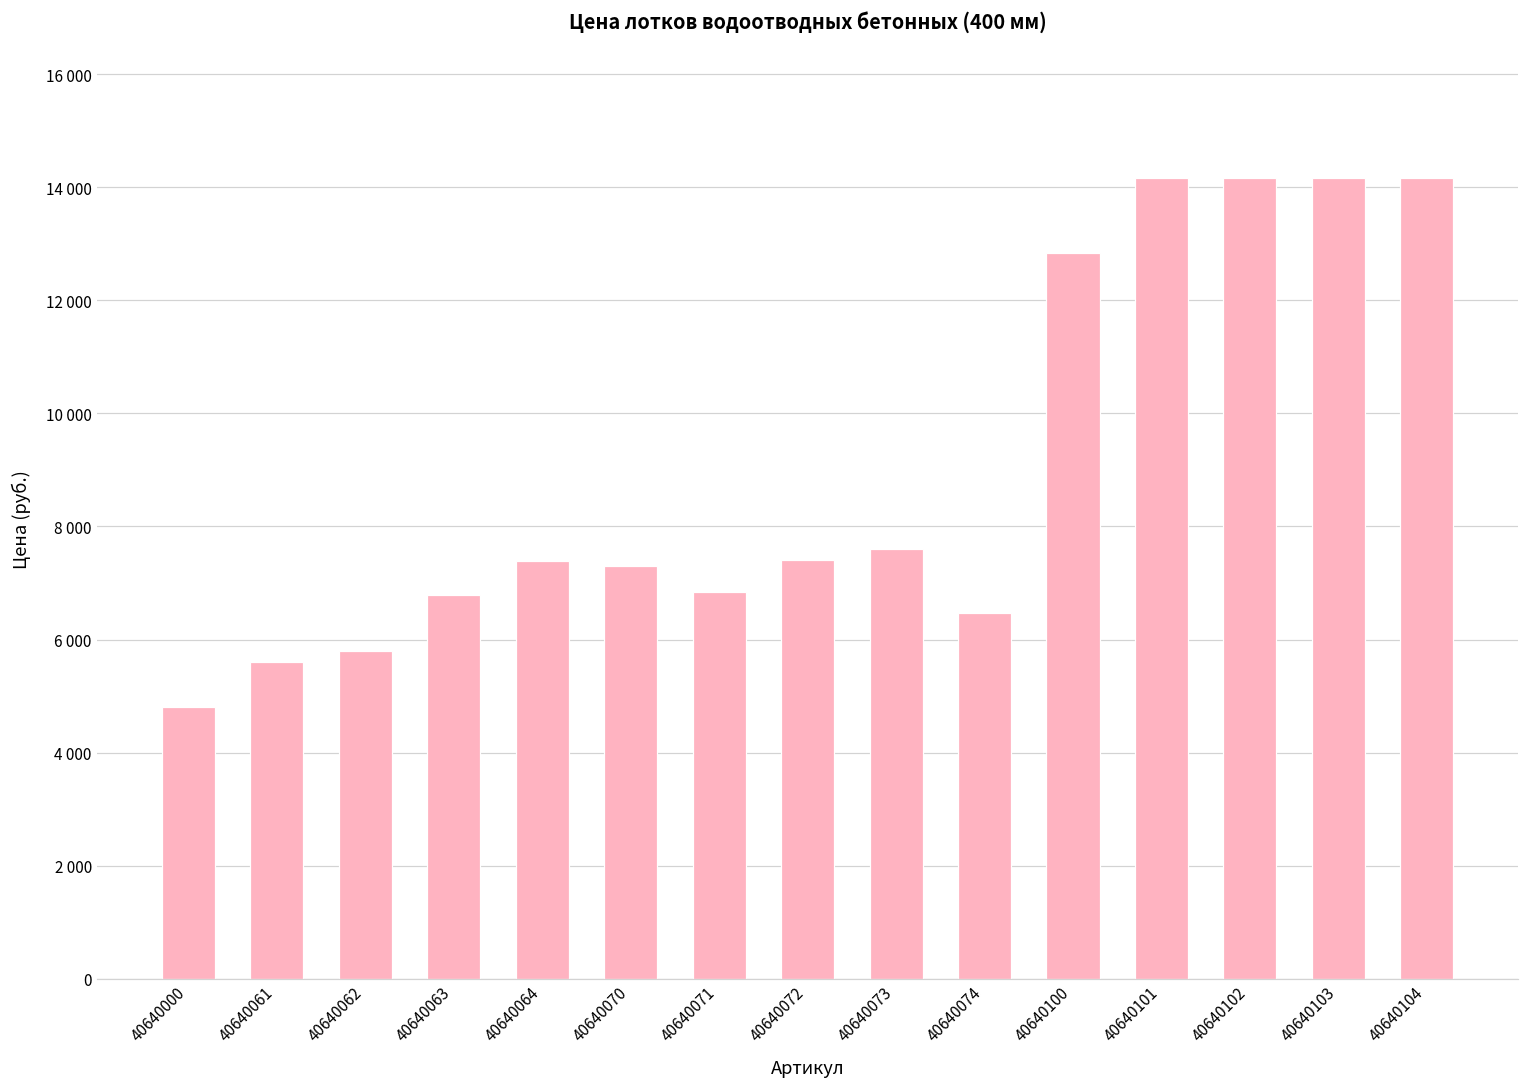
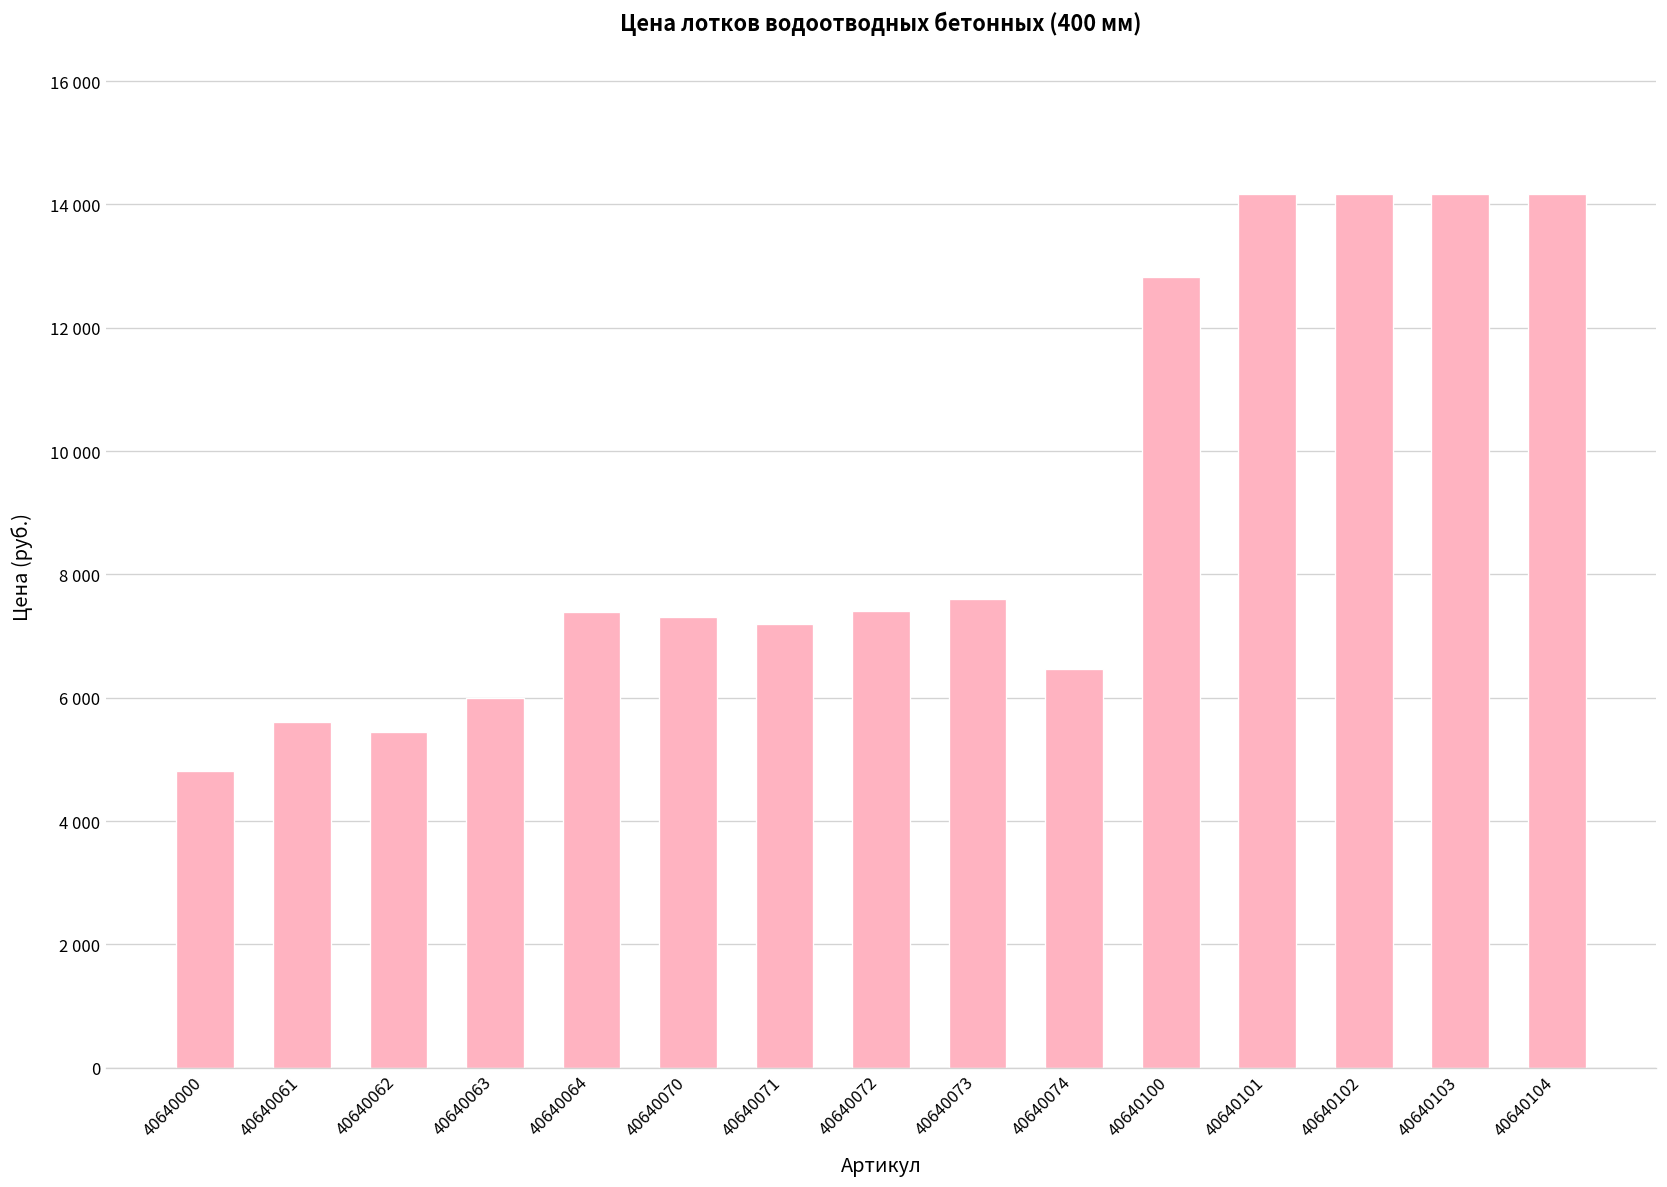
40640062: 5800 -> 5400
40640063: 6800 -> 6000
40640071: 6800 -> 7200
